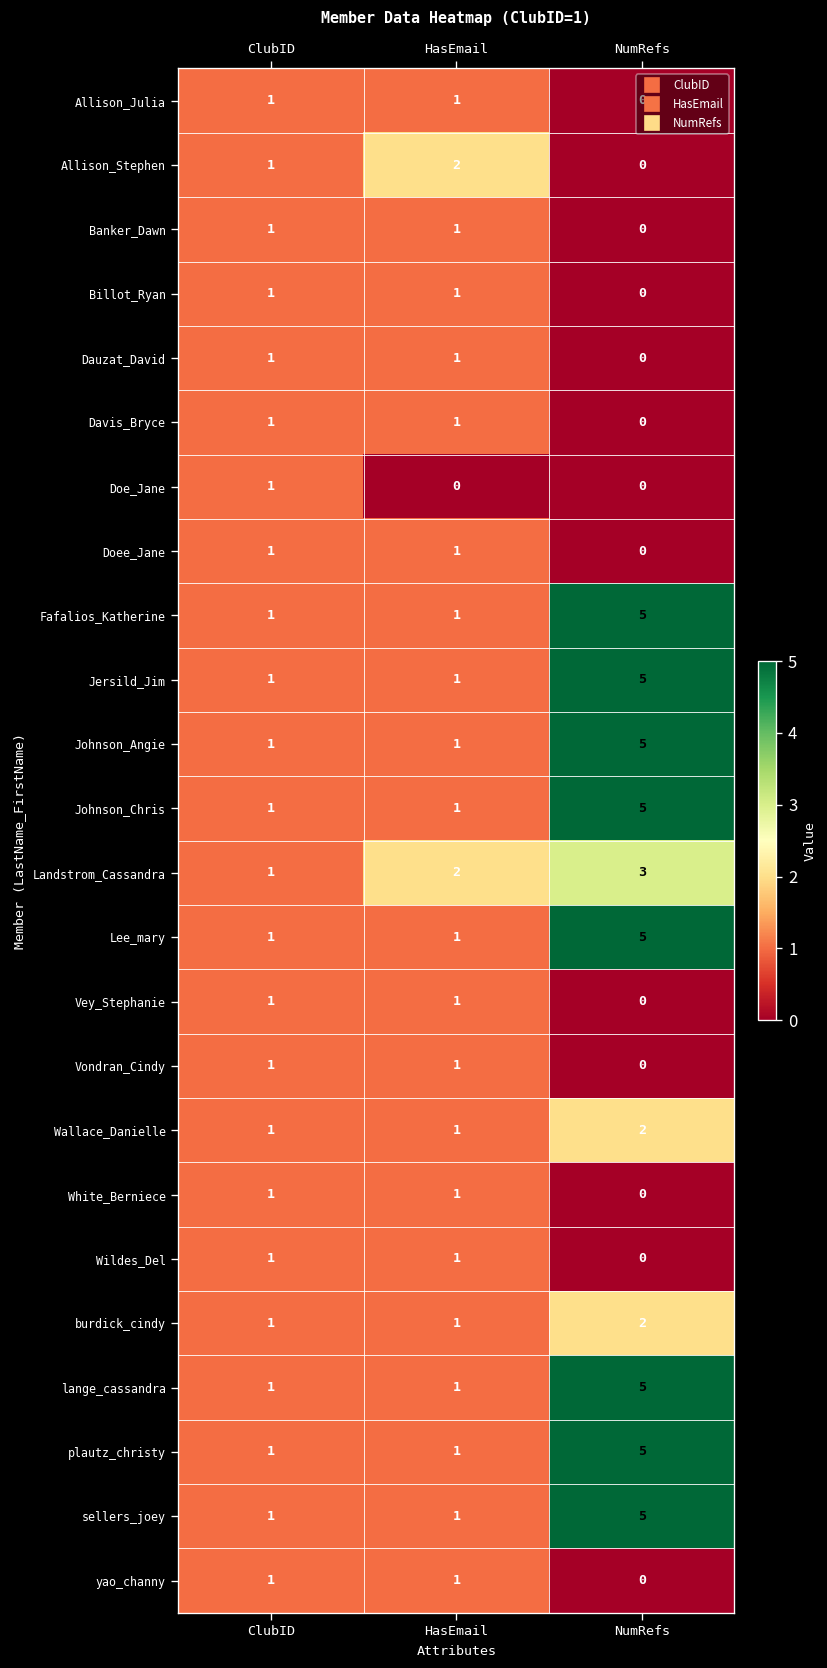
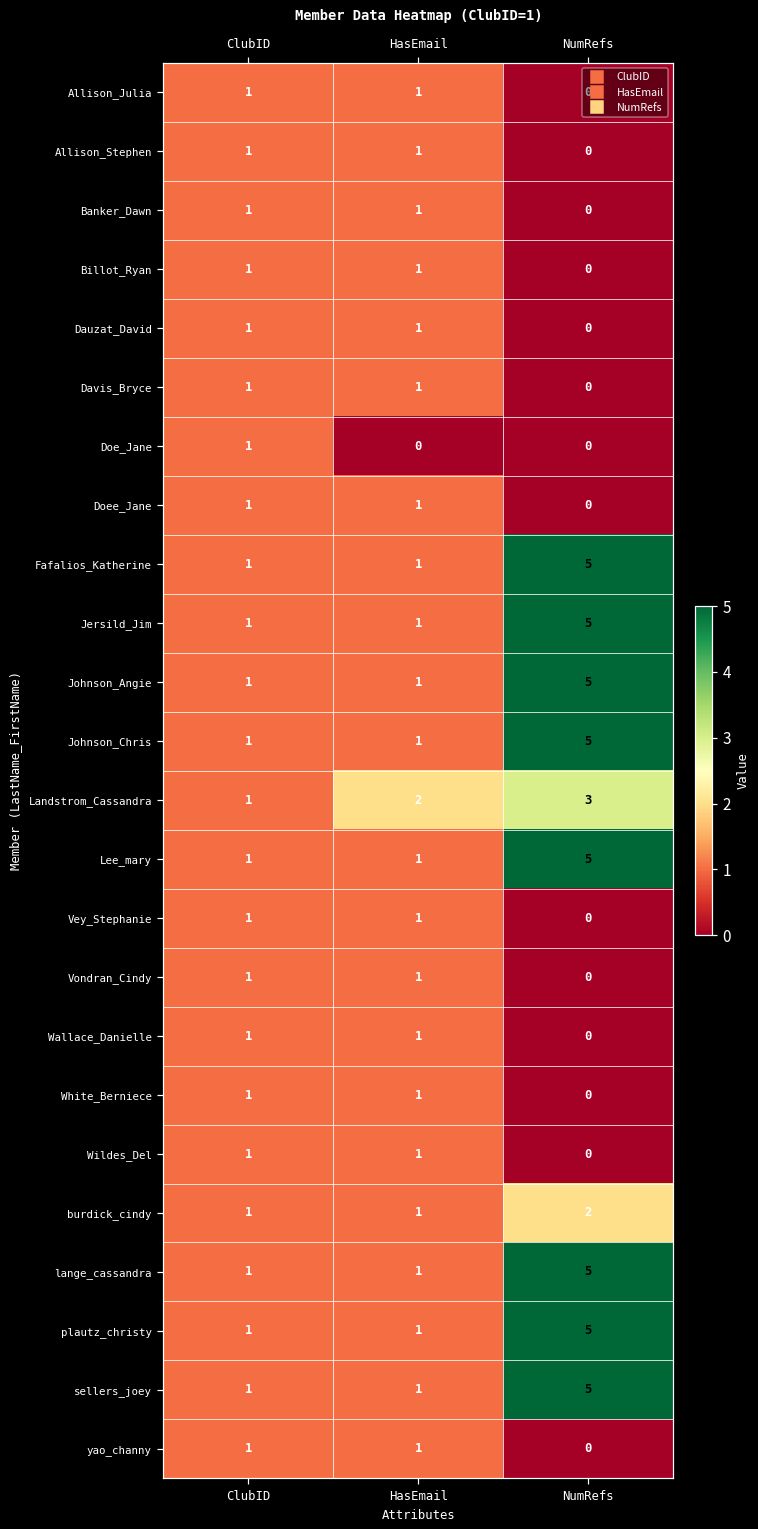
Allison_Stephen, HasEmail: 2 -> 1
Wallace_Danielle, NumRefs: 2 -> 0
